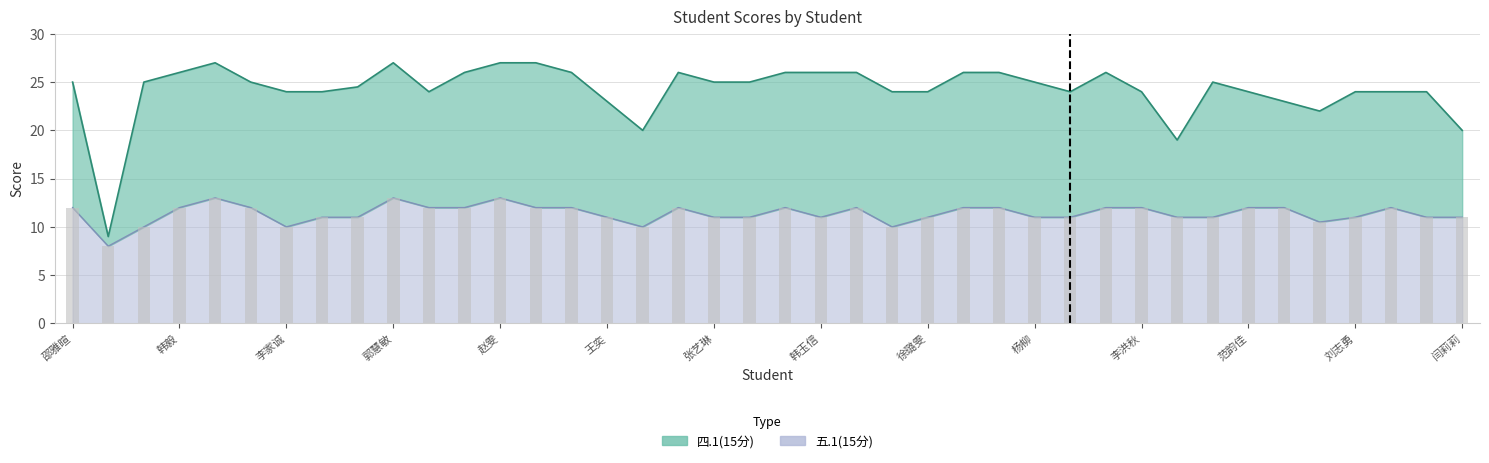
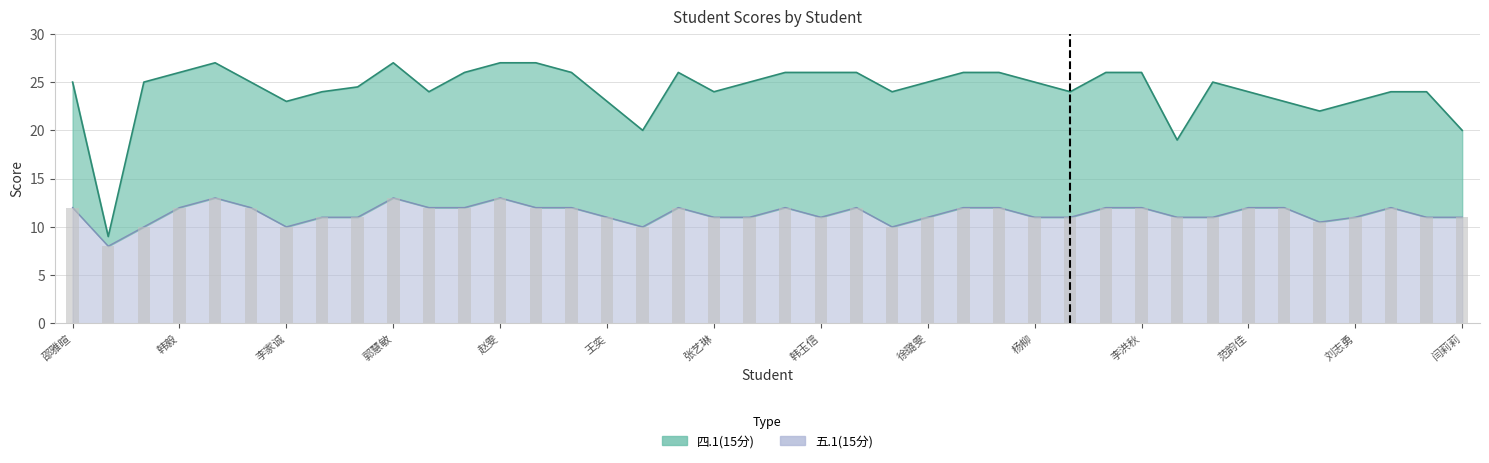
四.1(15分), 李家诚: 14 -> 13
四.1(15分), 张艺琳: 14 -> 13
四.1(15分), 徐璐雯: 13 -> 14
四.1(15分), 李洪秋: 12 -> 14
四.1(15分), 刘志勇: 13 -> 12
